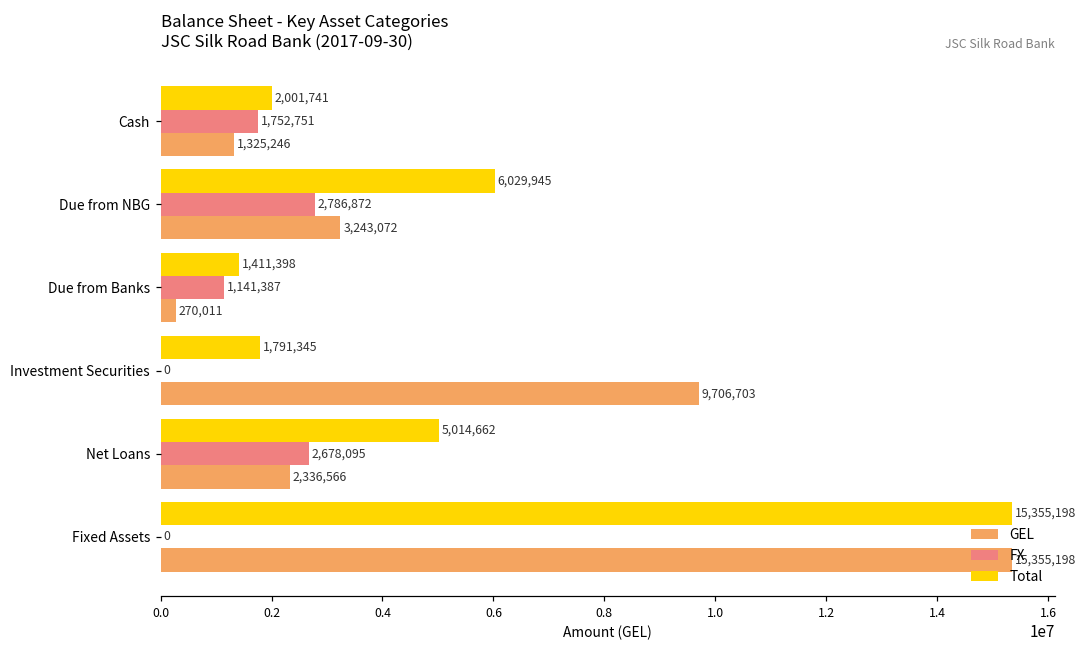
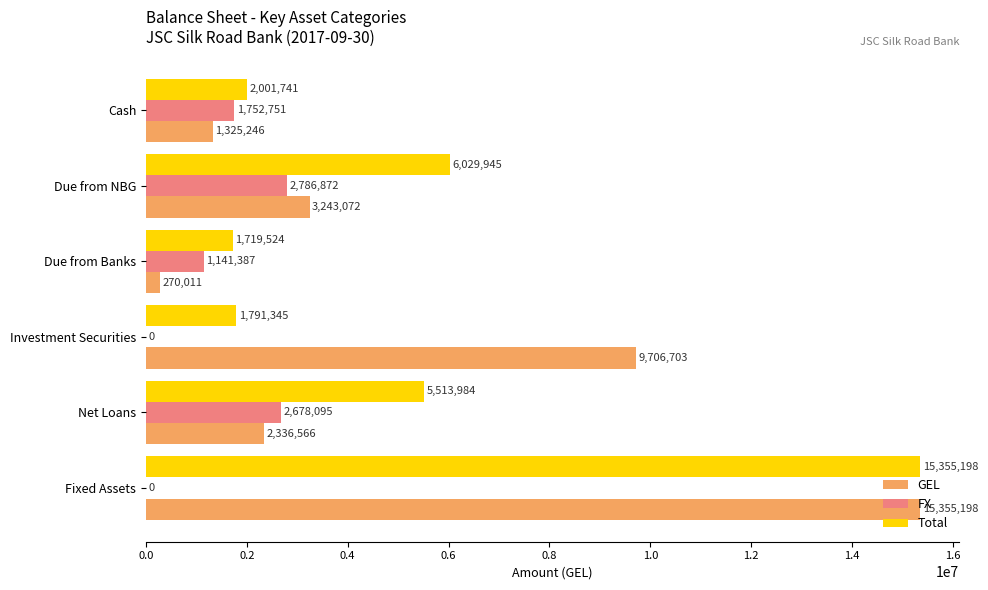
Total, Due from Banks: 1,411,398 -> 1,719,524
Total, Net Loans: 5,014,662 -> 5,513,984
